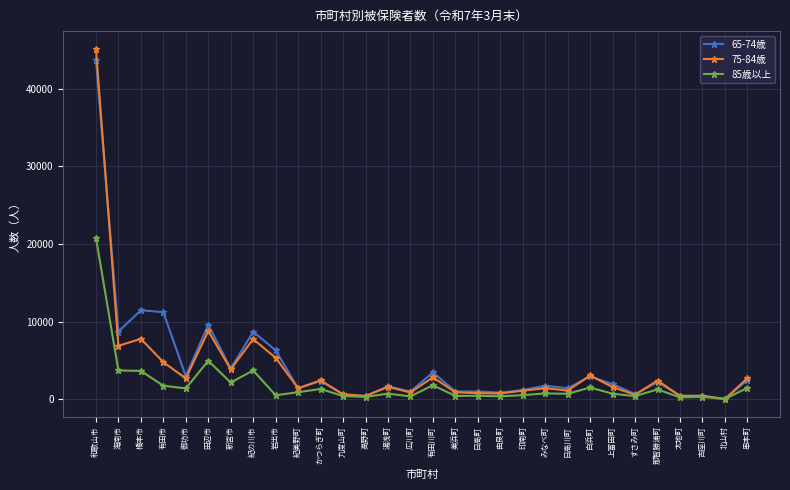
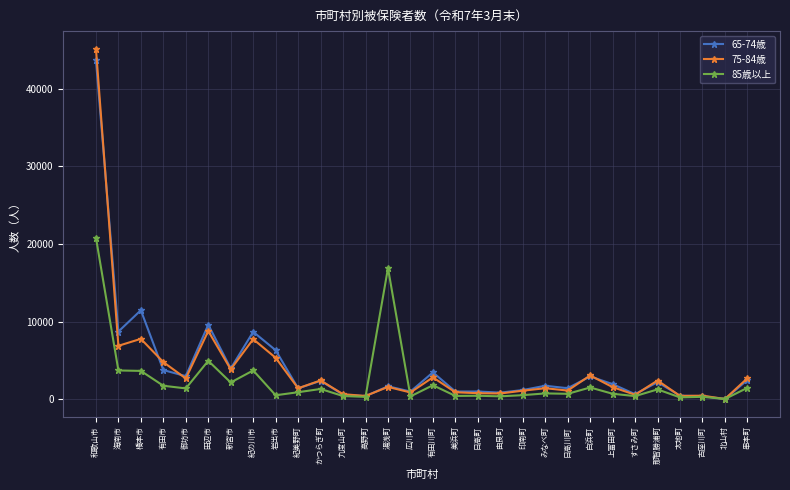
65-74歳, 有田市: 11000 -> 4000
85歳以上, 湯浅町: 1000 -> 17000
